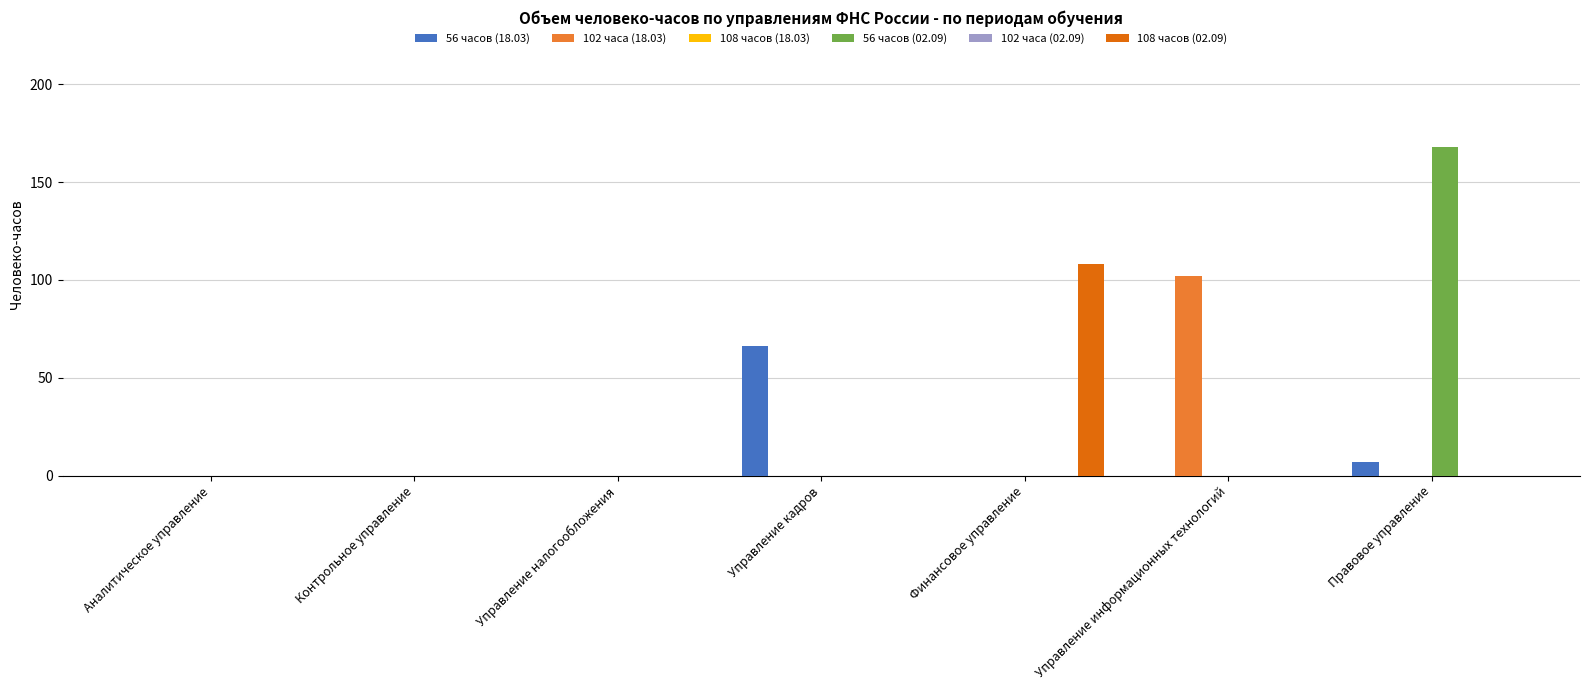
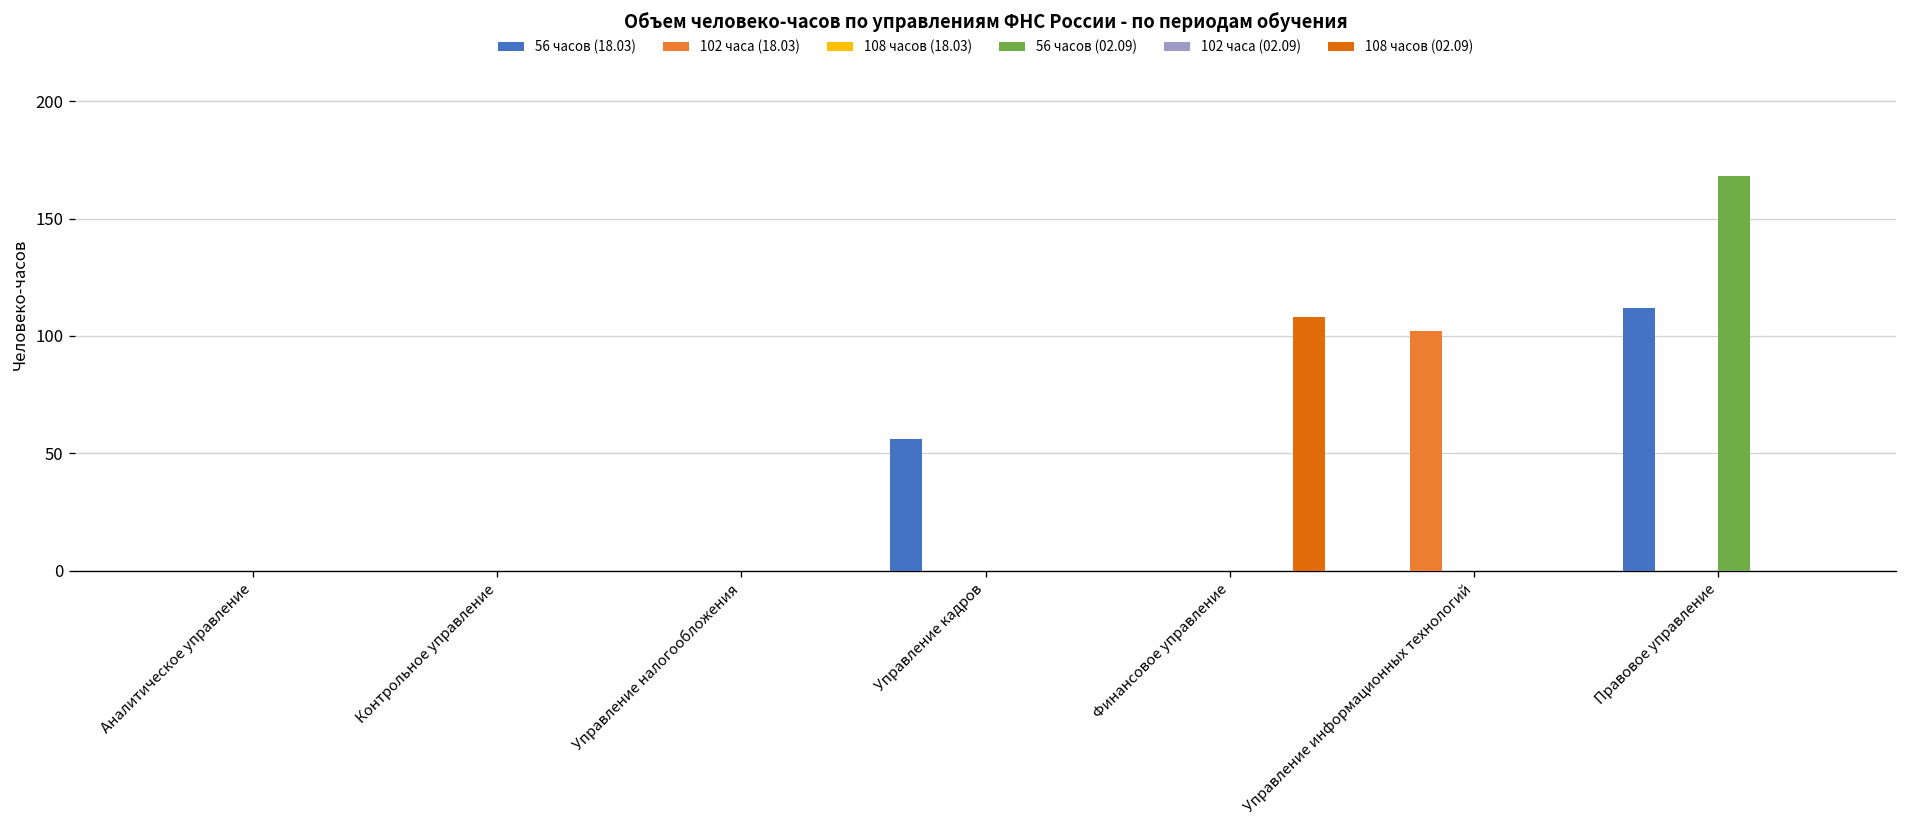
56 часов (18.03), Управление кадров: 66 -> 56
56 часов (18.03), Правовое управление: 7 -> 112
